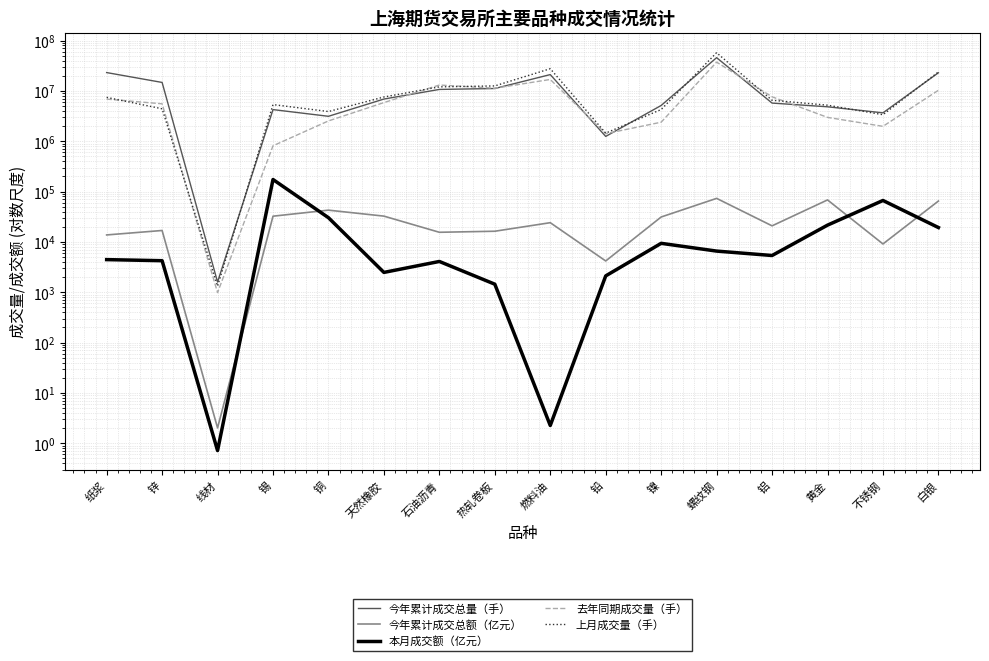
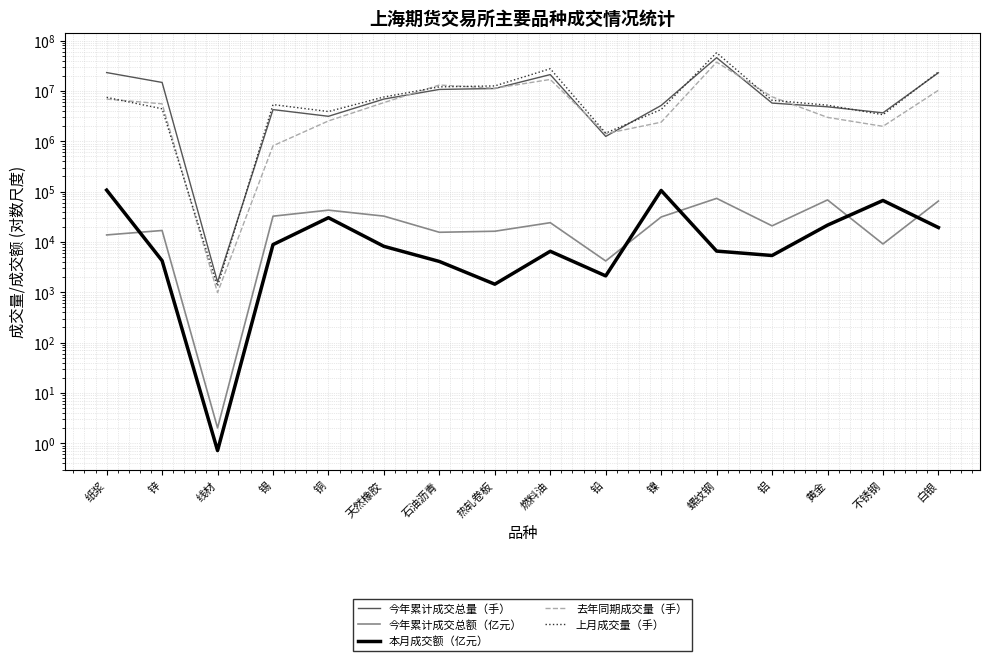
本月成交额（亿元）, 纸浆: 4000 -> 110000
本月成交额（亿元）, 锡: 170000 -> 9000
本月成交额（亿元）, 天然橡胶: 2000 -> 8000
本月成交额（亿元）, 燃料油: 2 -> 7000
本月成交额（亿元）, 镍: 9000 -> 110000
